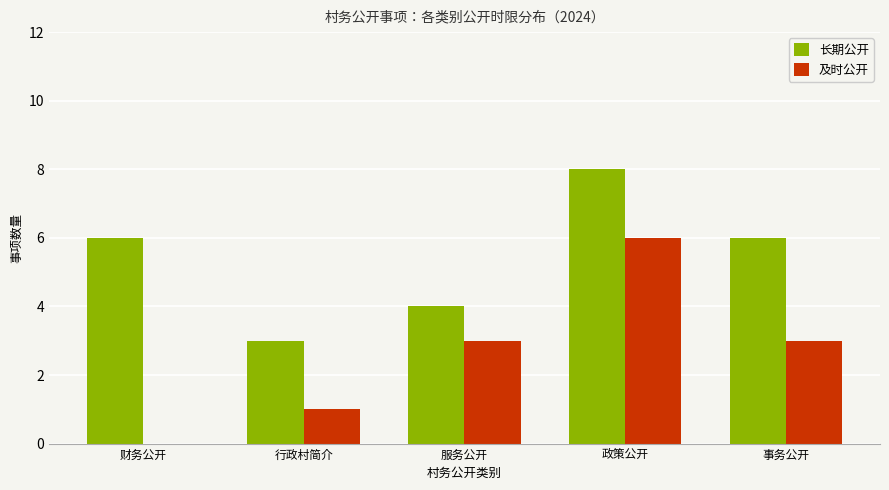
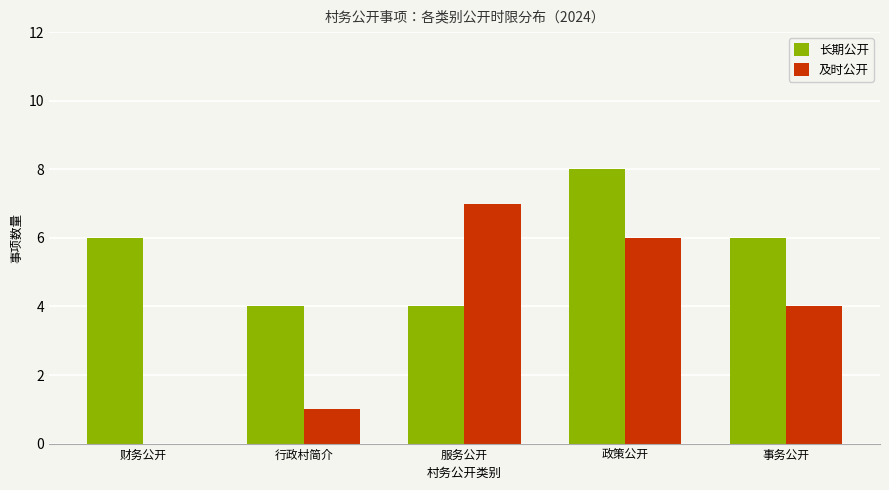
长期公开, 行政村简介: 3 -> 4
及时公开, 服务公开: 3 -> 7
及时公开, 事务公开: 3 -> 4
